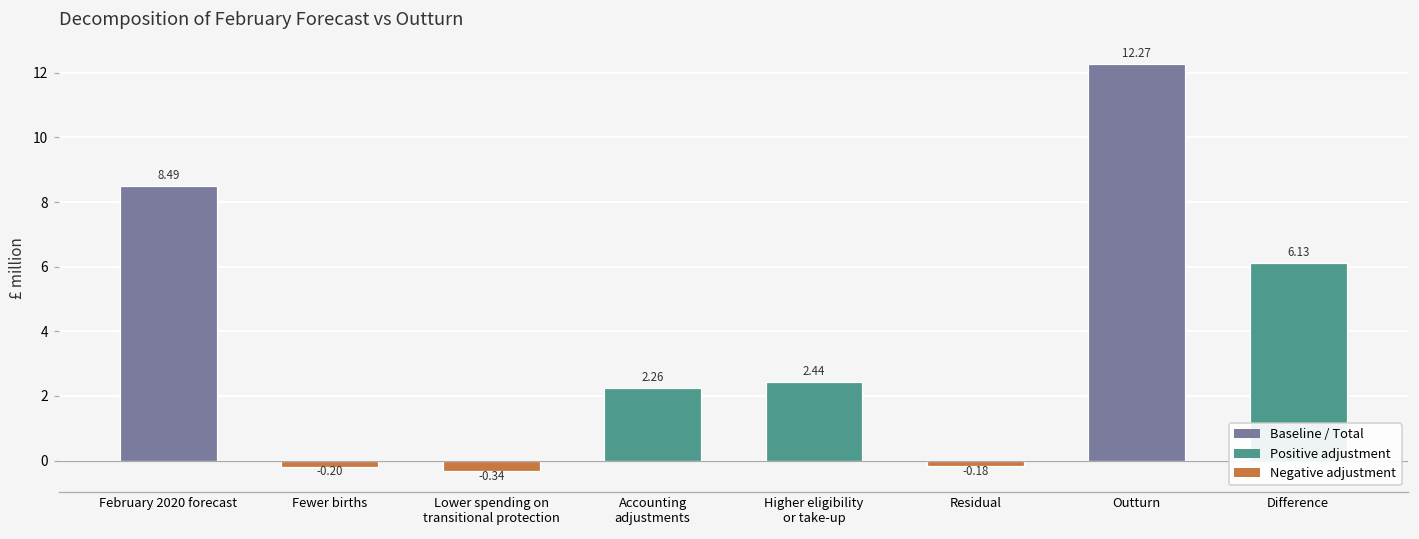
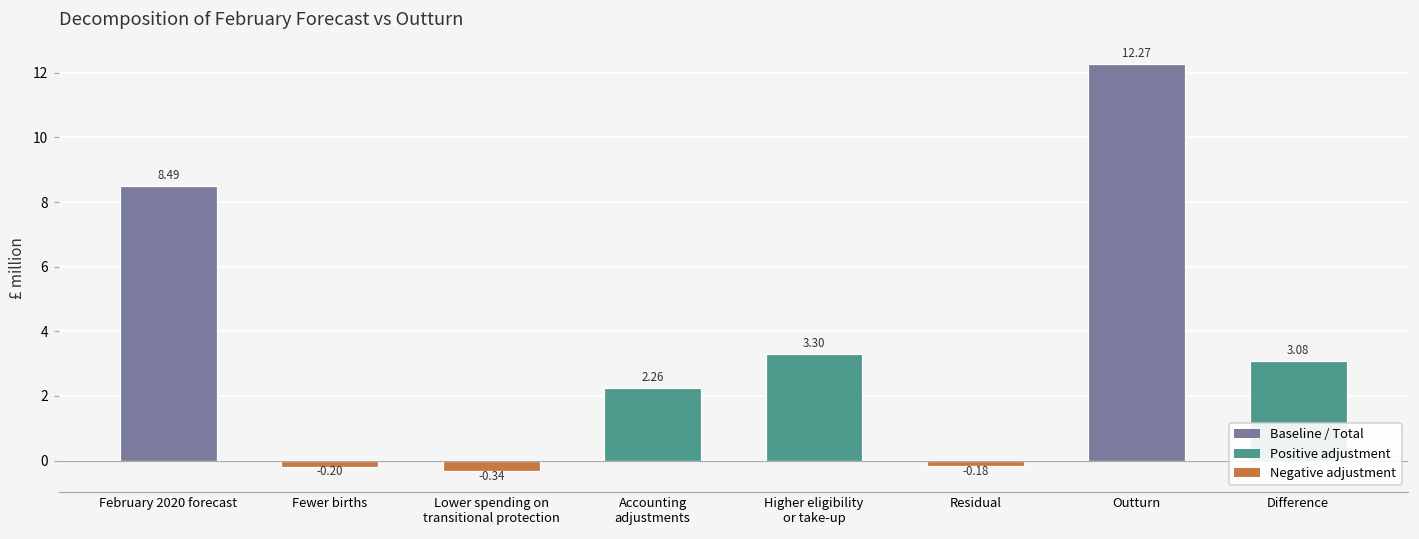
Higher eligibility or take-up: 2.44 -> 3.30
Difference: 6.13 -> 3.08
